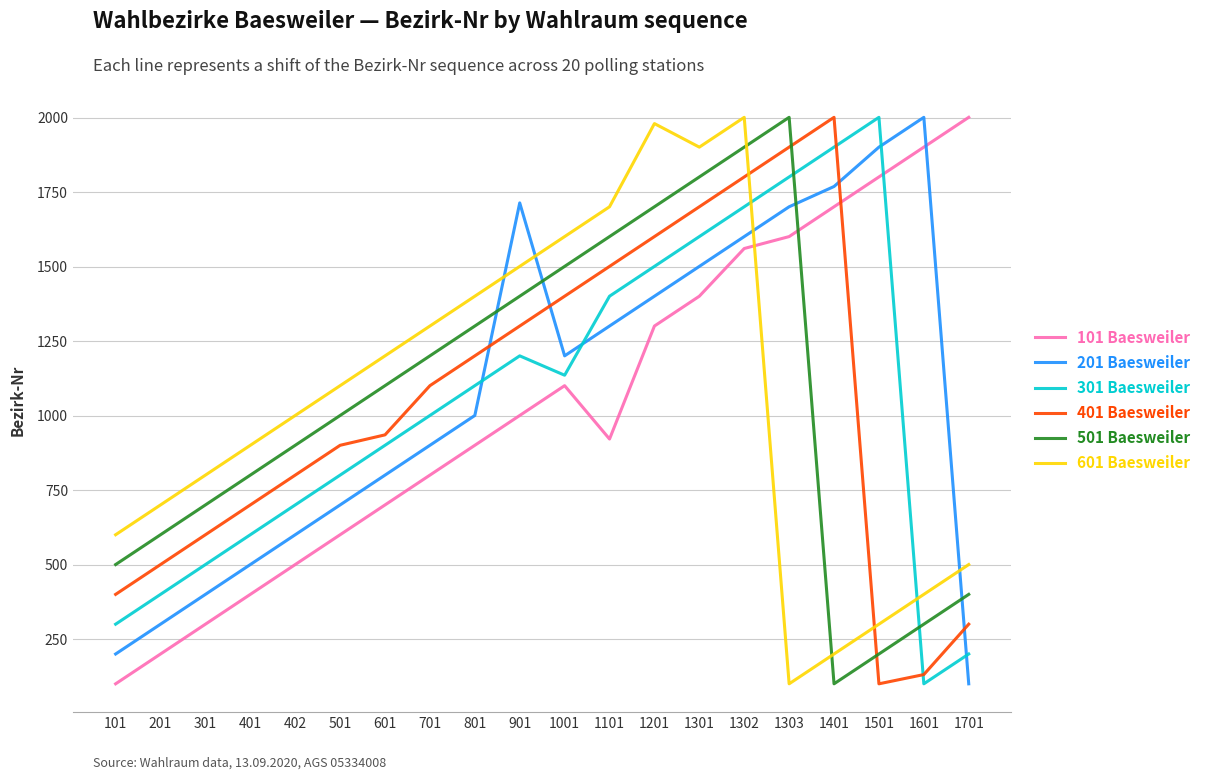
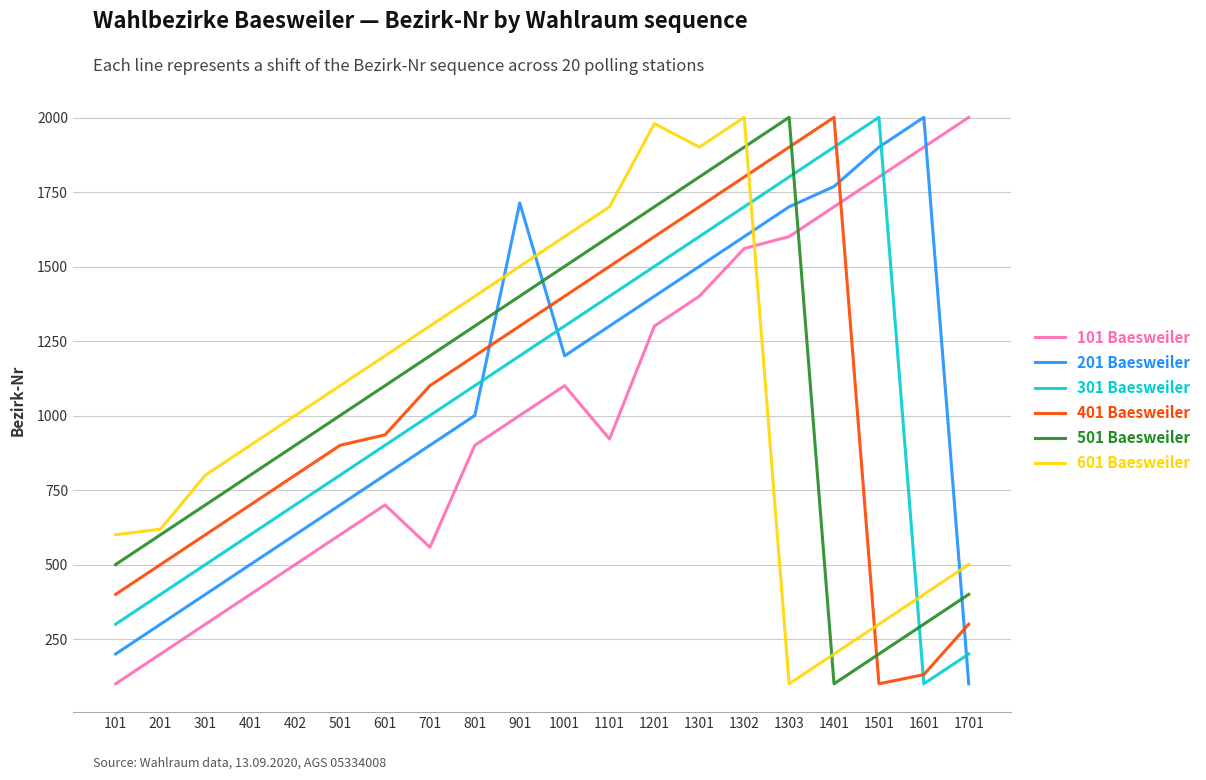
601 Baesweiler, 201: 700 -> 620
101 Baesweiler, 701: 800 -> 560
301 Baesweiler, 1001: 1140 -> 1300
